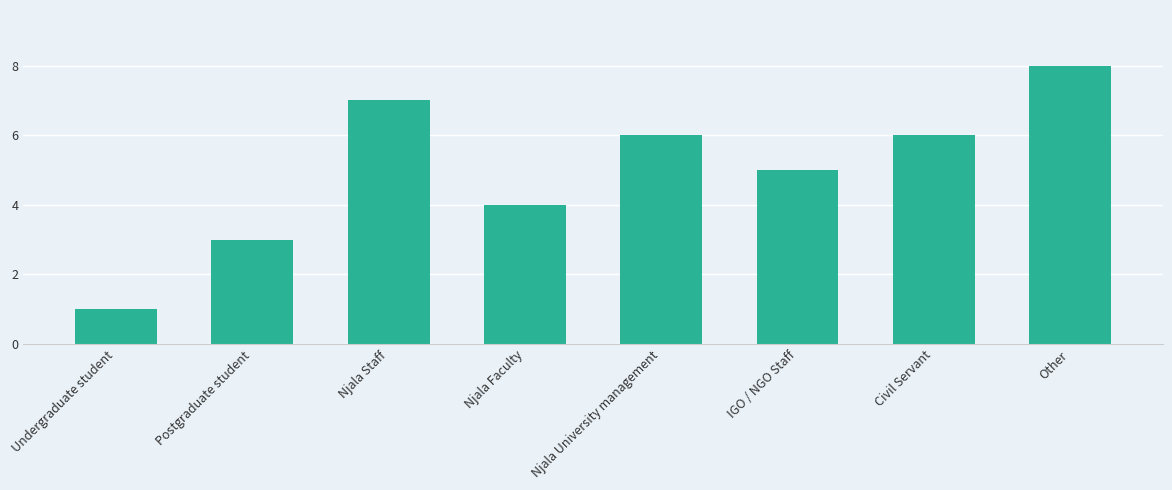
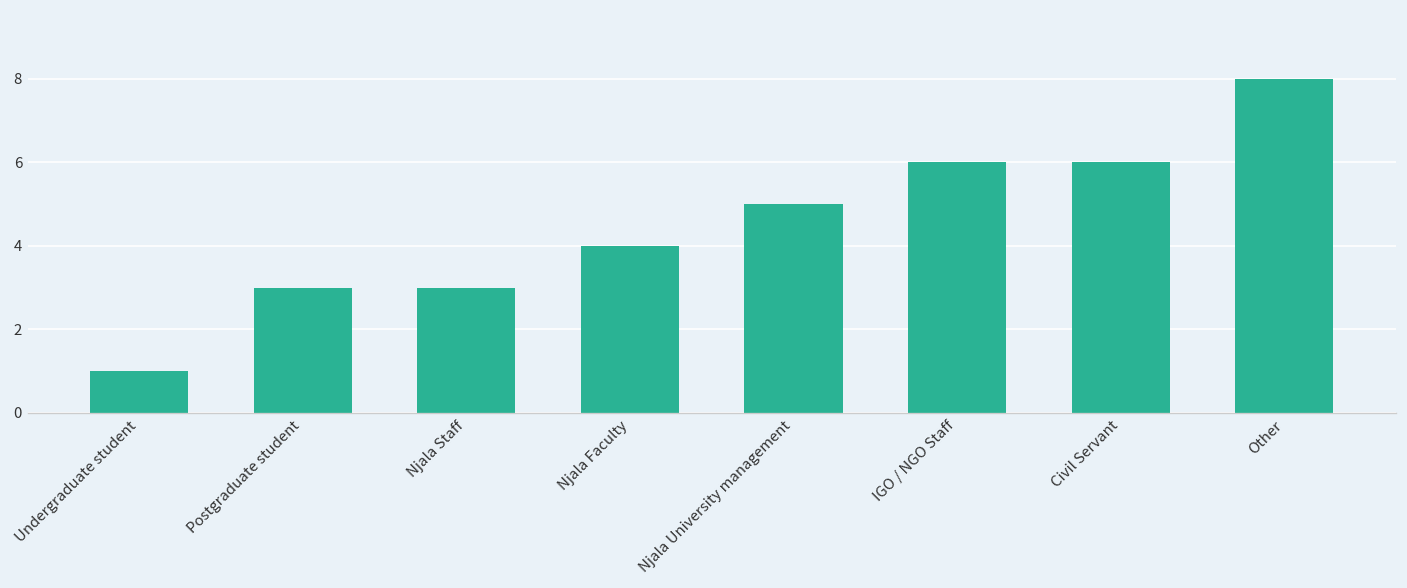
Njala Staff: 7 -> 3
Njala University management: 6 -> 5
IGO / NGO Staff: 5 -> 6
